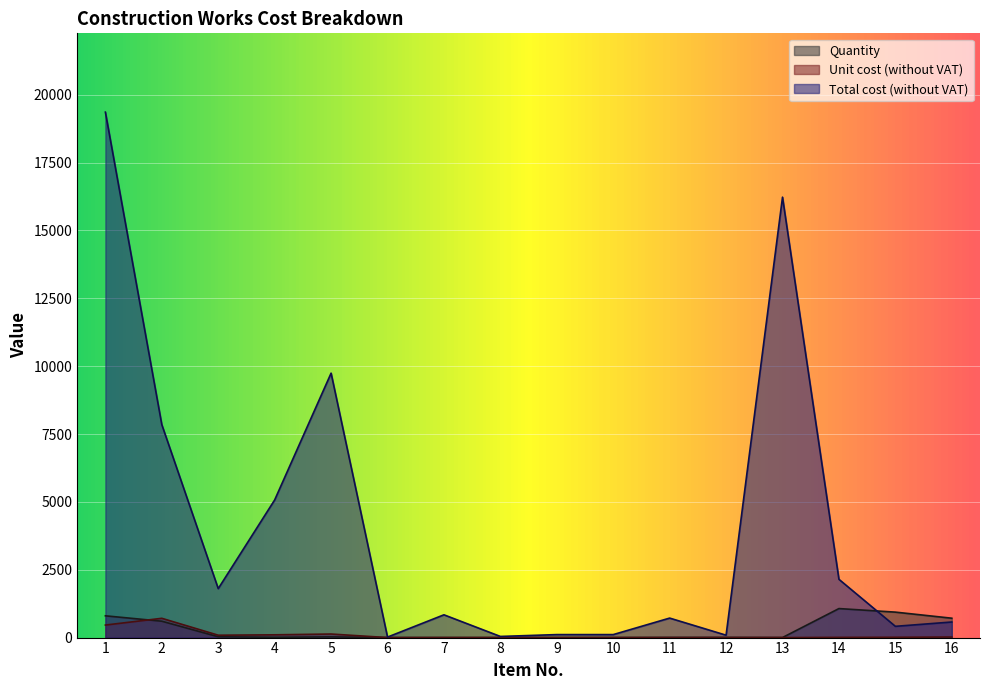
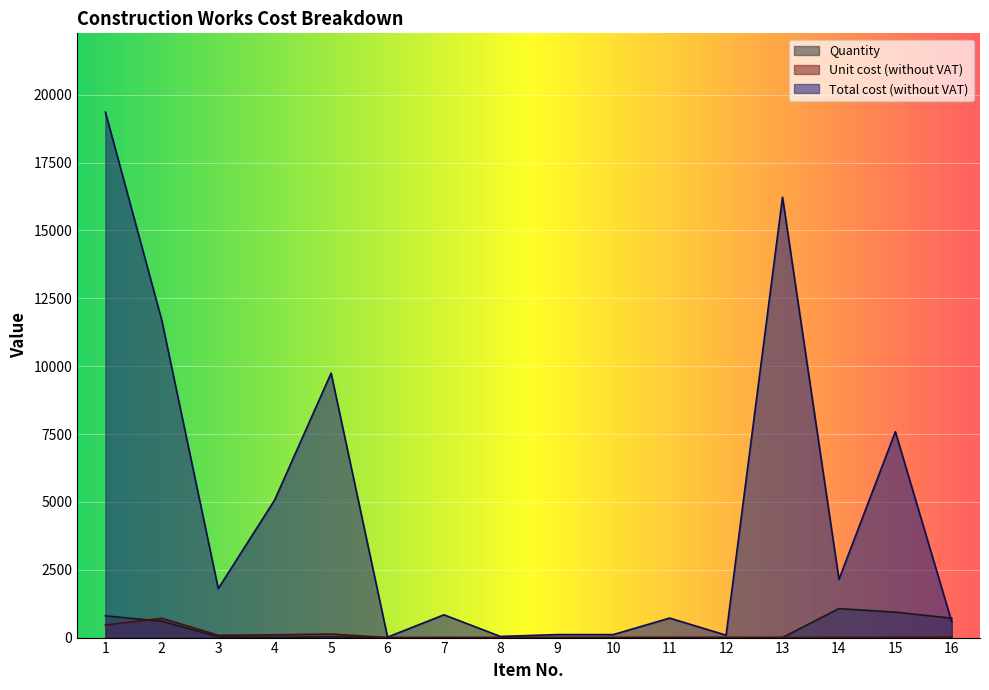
Total cost (without VAT), 2: 7800 -> 11700
Total cost (without VAT), 15: 400 -> 7600
